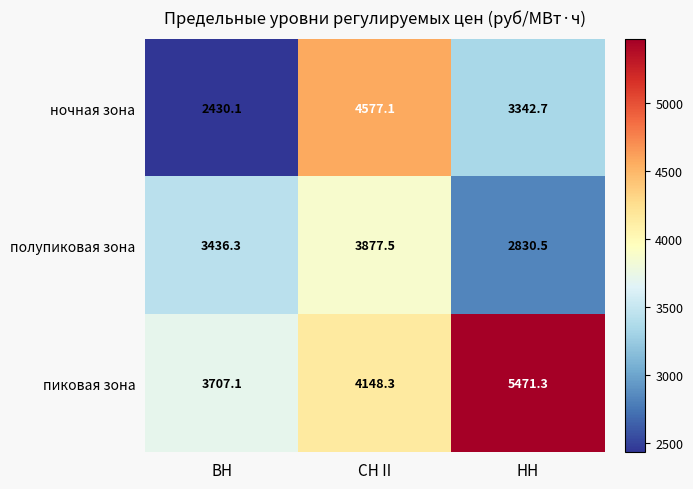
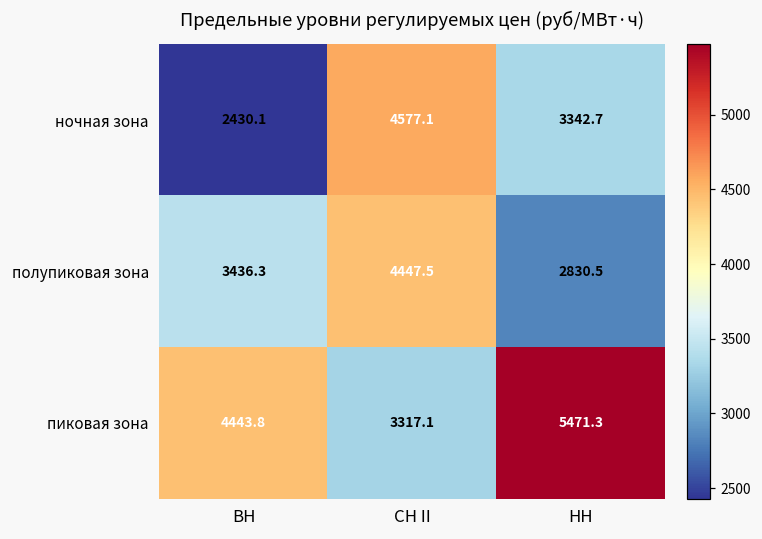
полупиковая зона, СН II: 3877.5 -> 4447.5
пиковая зона, ВН: 3707.1 -> 4443.8
пиковая зона, СН II: 4148.3 -> 3317.1
